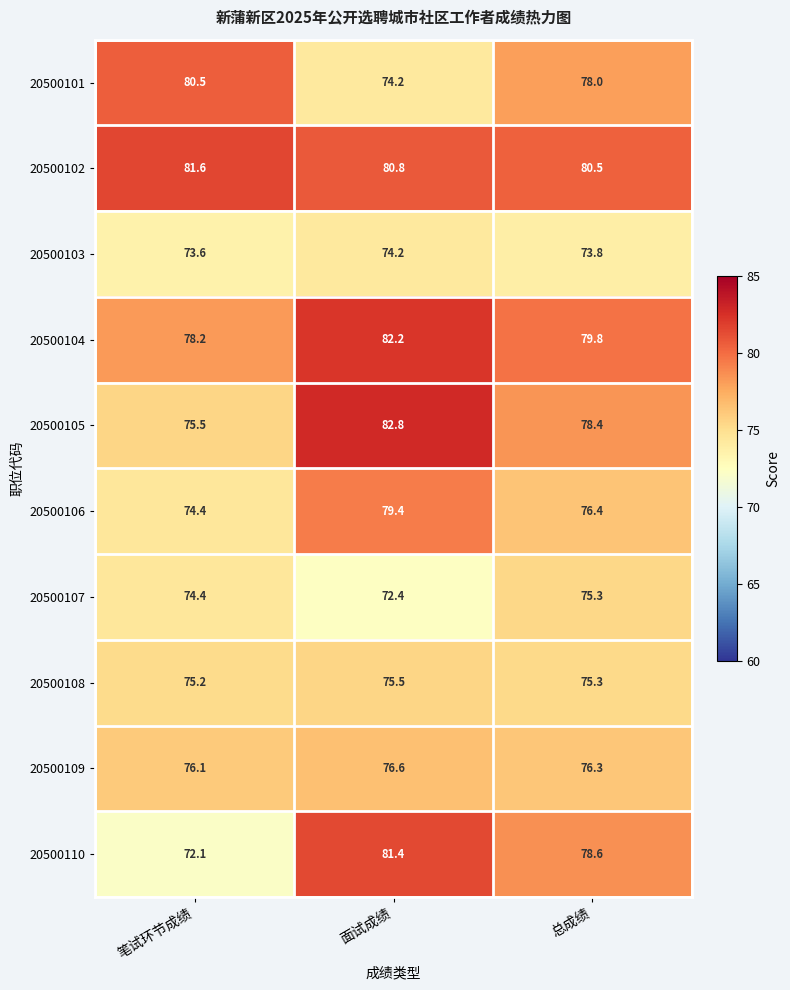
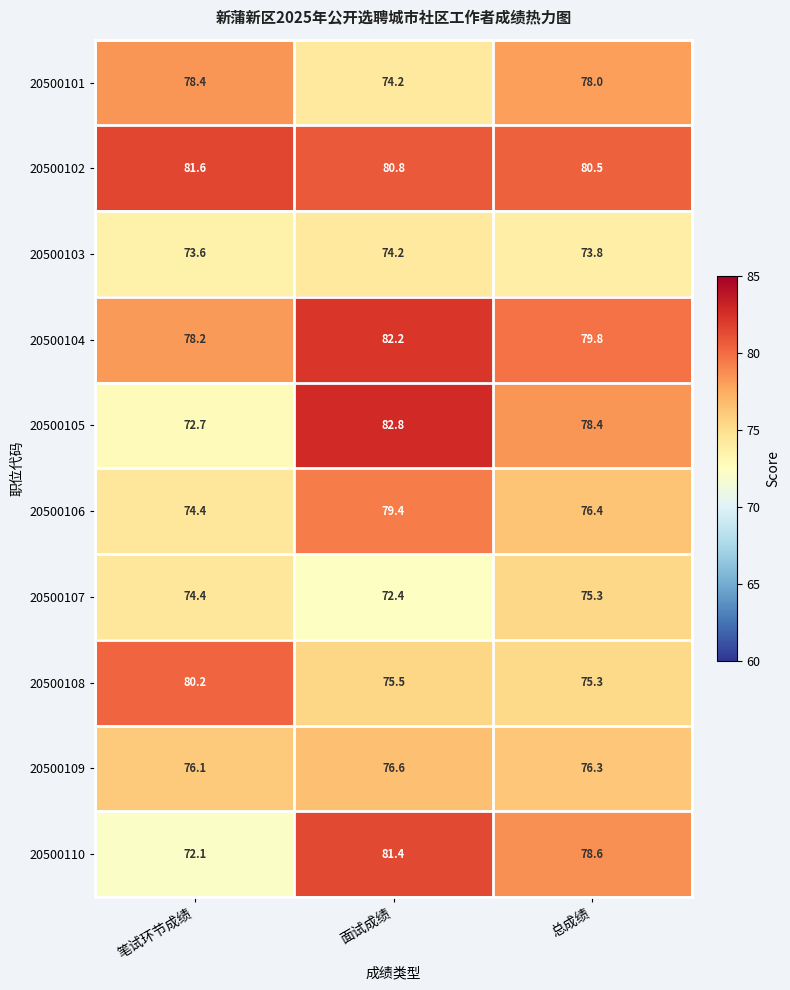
20500101, 笔试环节成绩: 80.5 -> 78.4
20500105, 笔试环节成绩: 75.5 -> 72.7
20500108, 笔试环节成绩: 75.2 -> 80.2
